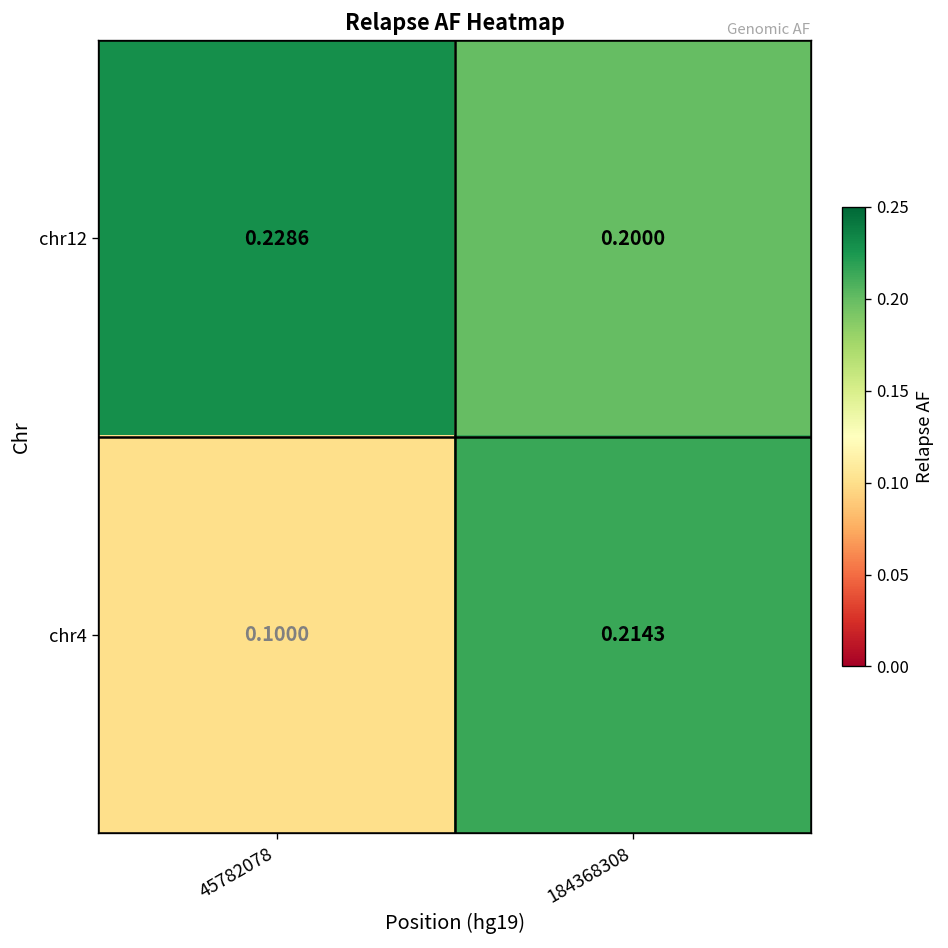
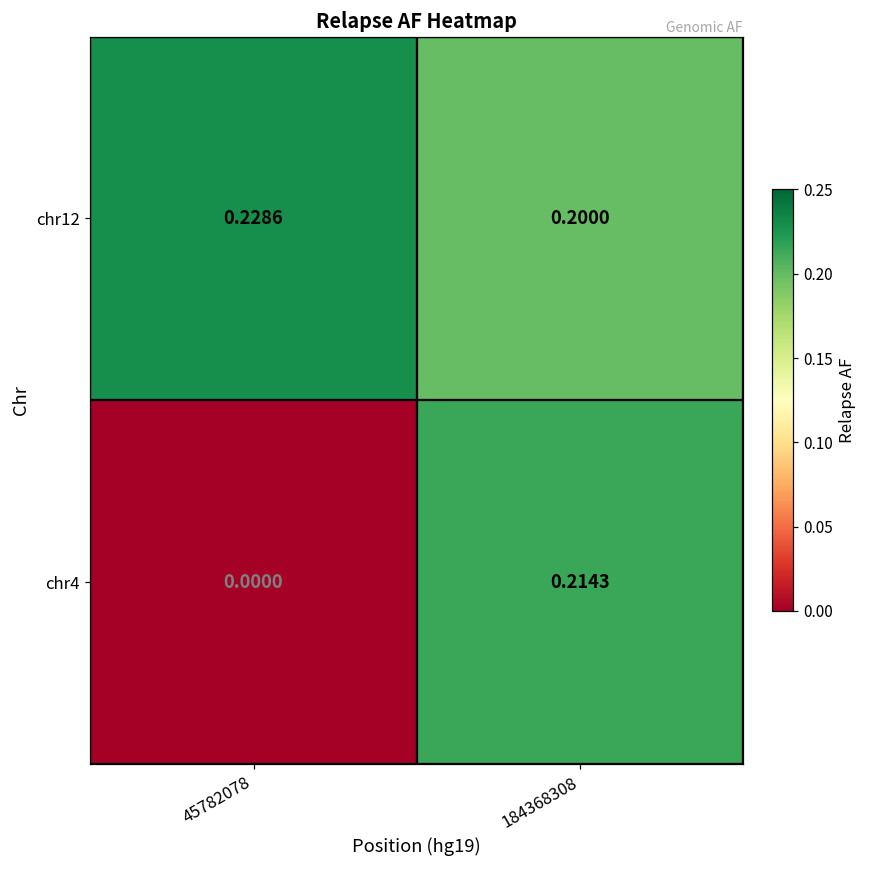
chr4, 45782078: 0.1000 -> 0.0000
